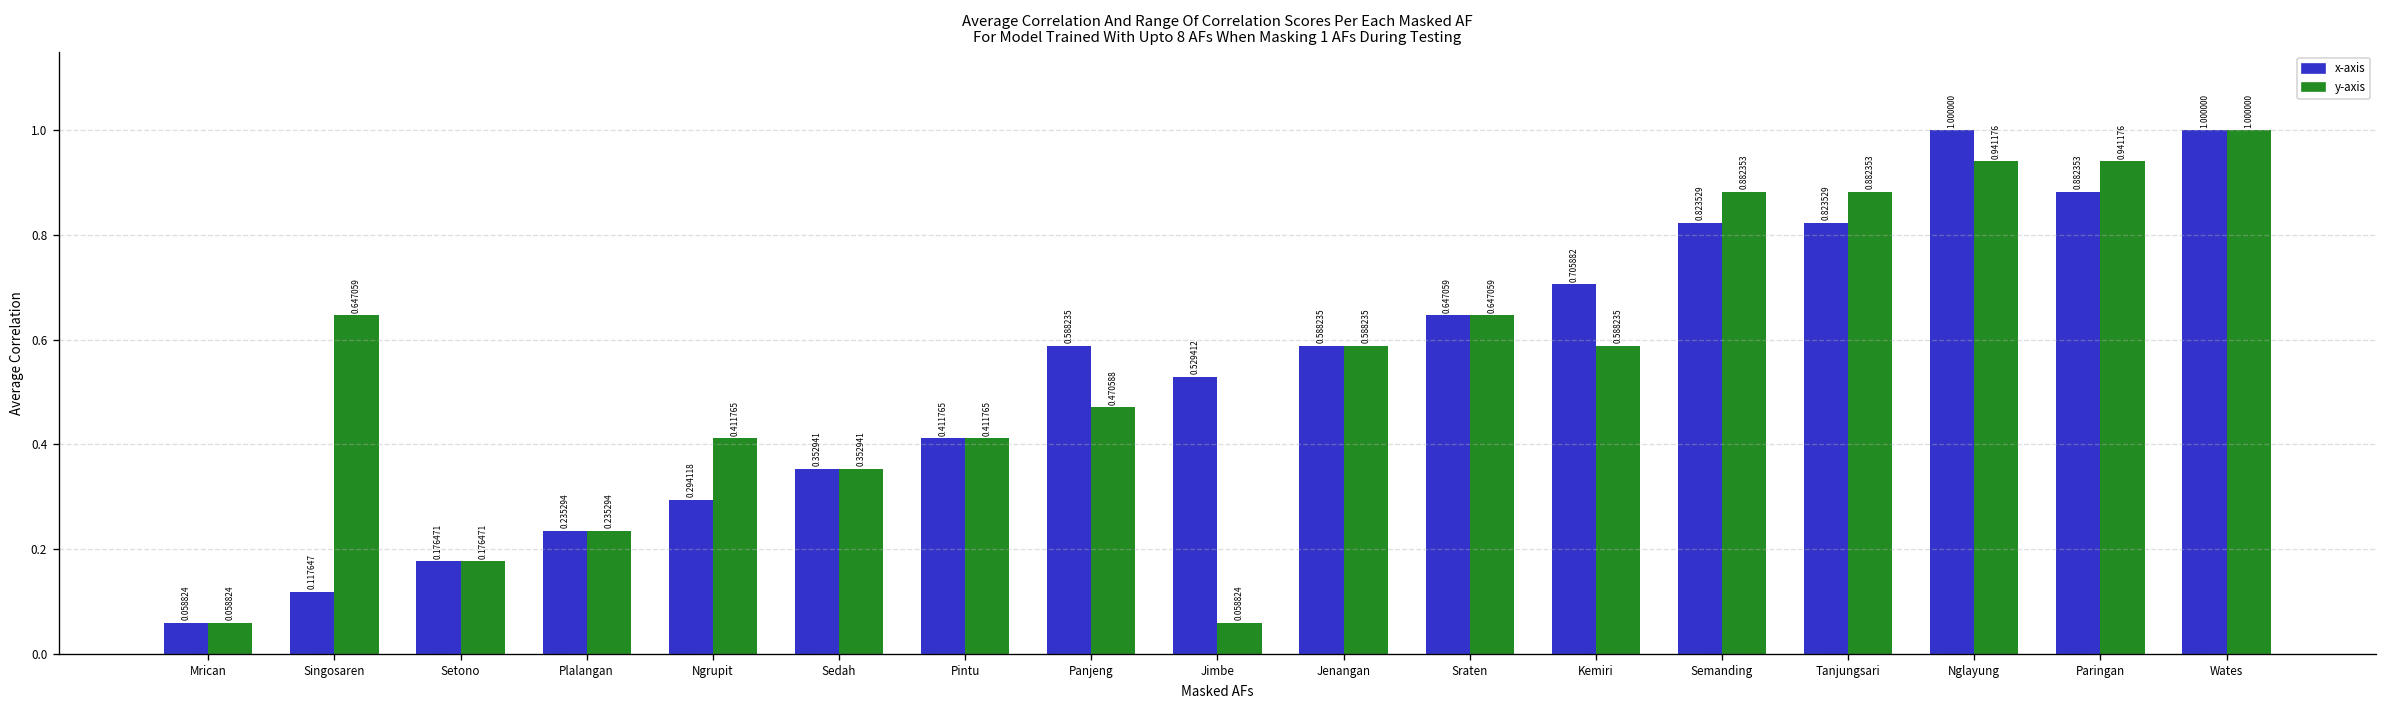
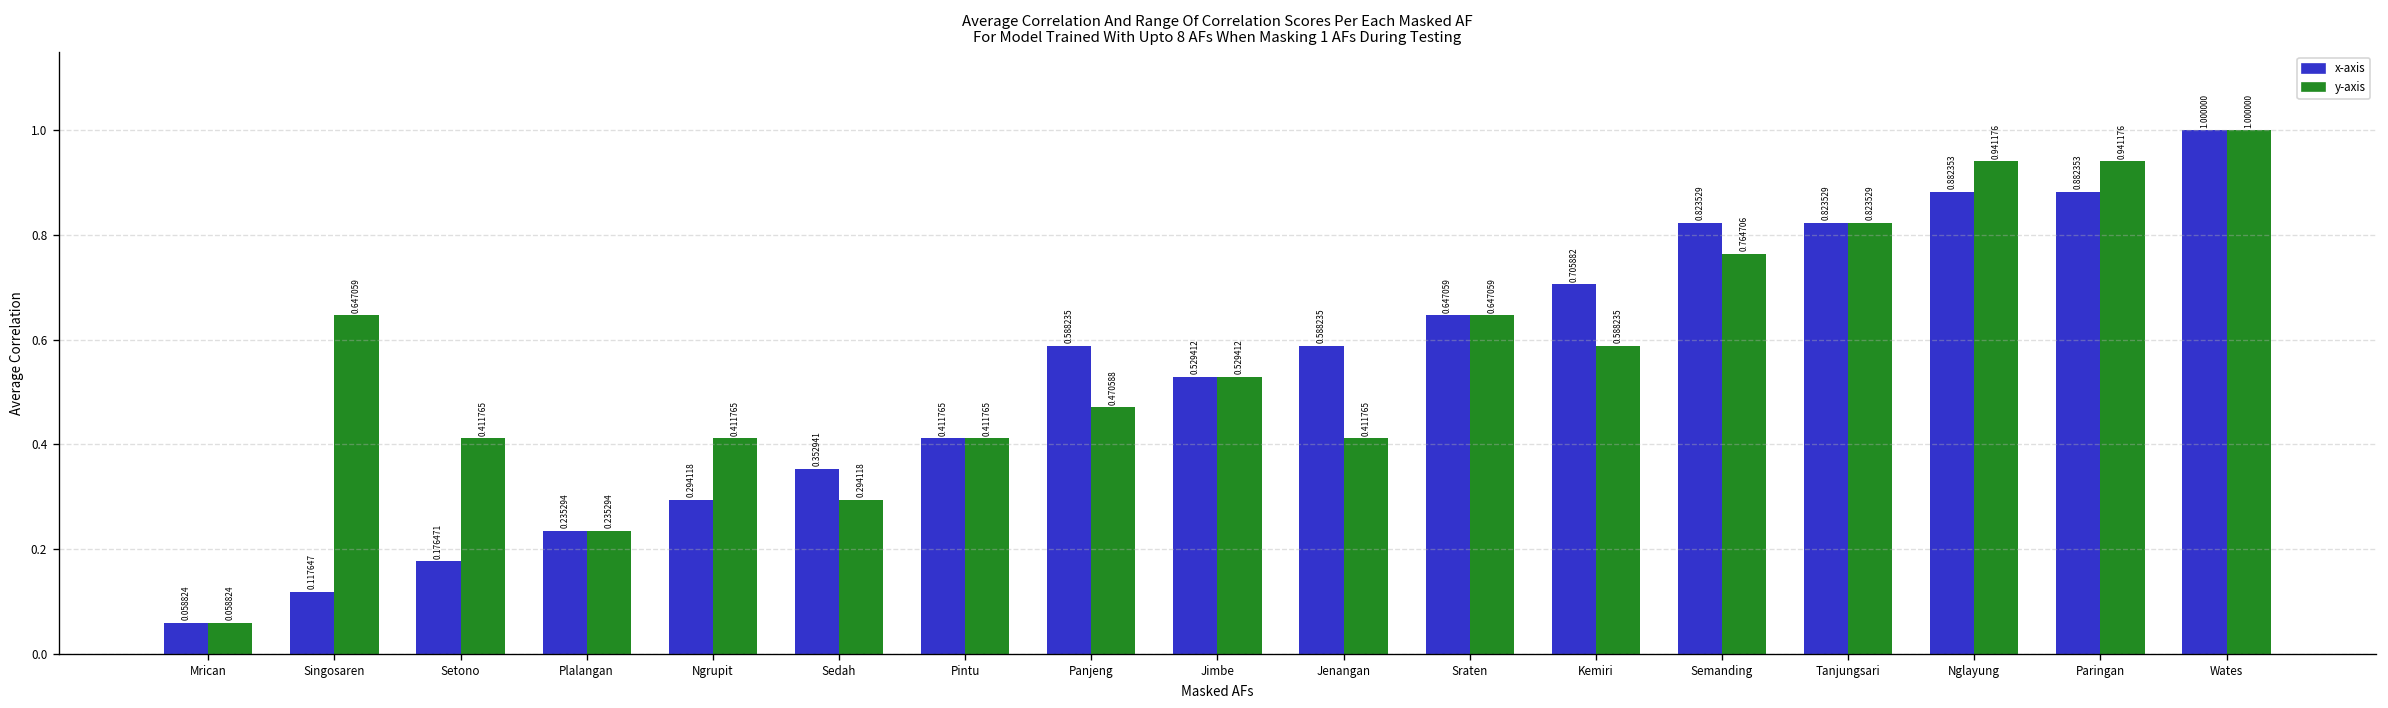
y-axis, Setono: 0.176471 -> 0.411765
y-axis, Sedah: 0.352941 -> 0.294118
y-axis, Jimbe: 0.058824 -> 0.529412
y-axis, Jenangan: 0.588235 -> 0.411765
y-axis, Semanding: 0.882353 -> 0.764706
y-axis, Tanjungsari: 0.882353 -> 0.823529
x-axis, Nglayung: 1.000000 -> 0.882353
